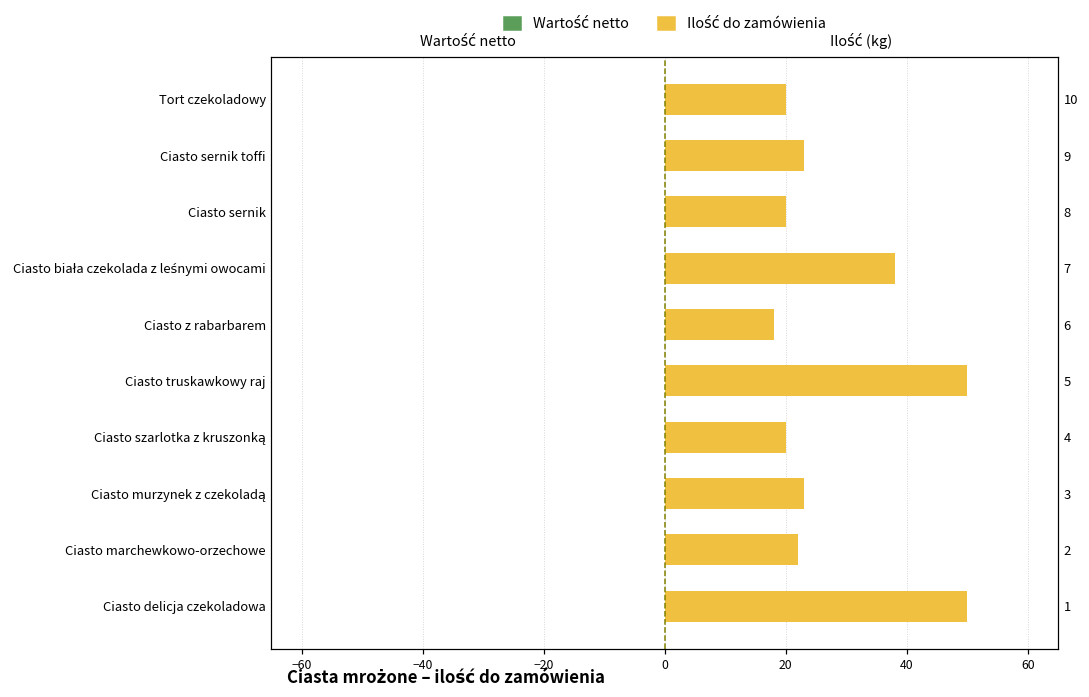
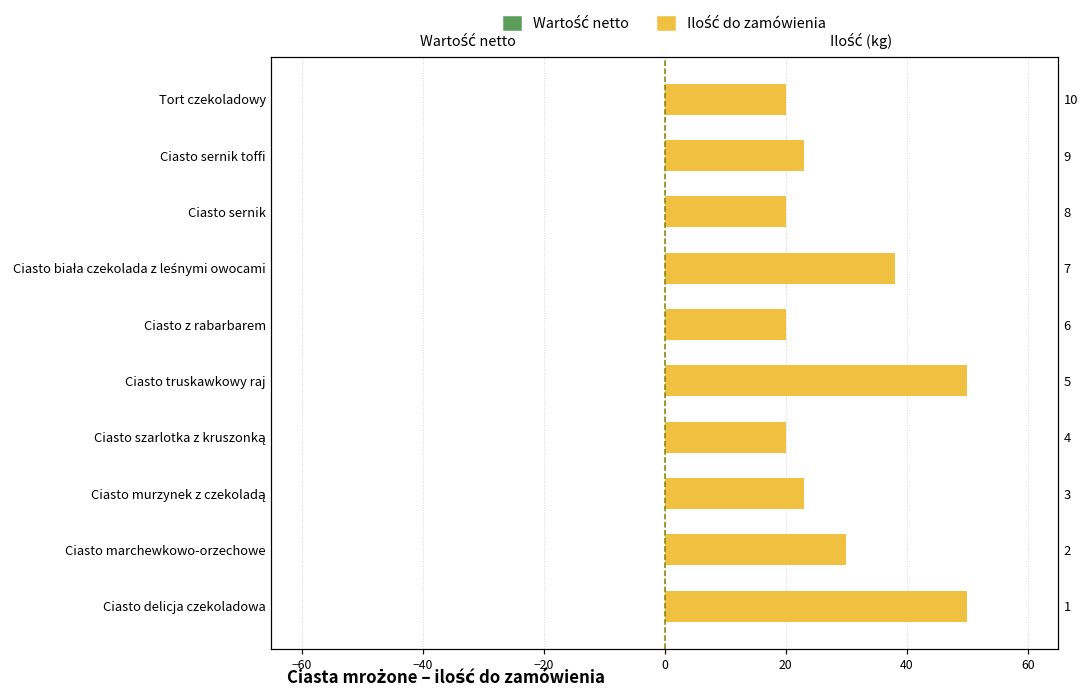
Ilość do zamówienia, Ciasto z rabarbarem: 18 -> 20
Ilość do zamówienia, Ciasto marchewkowo-orzechowe: 22 -> 30
